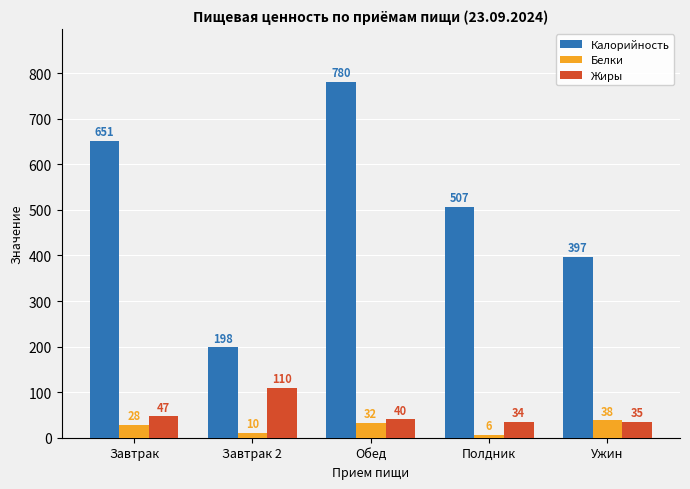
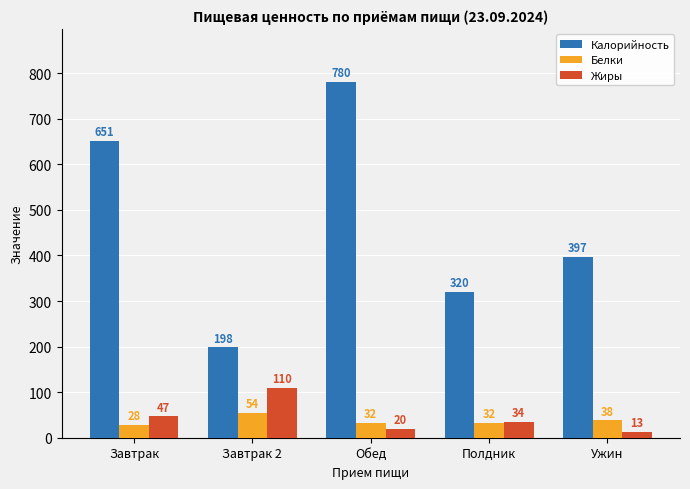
Белки, Завтрак 2: 10 -> 54
Жиры, Обед: 40 -> 20
Калорийность, Полдник: 507 -> 320
Белки, Полдник: 6 -> 32
Жиры, Ужин: 35 -> 13
